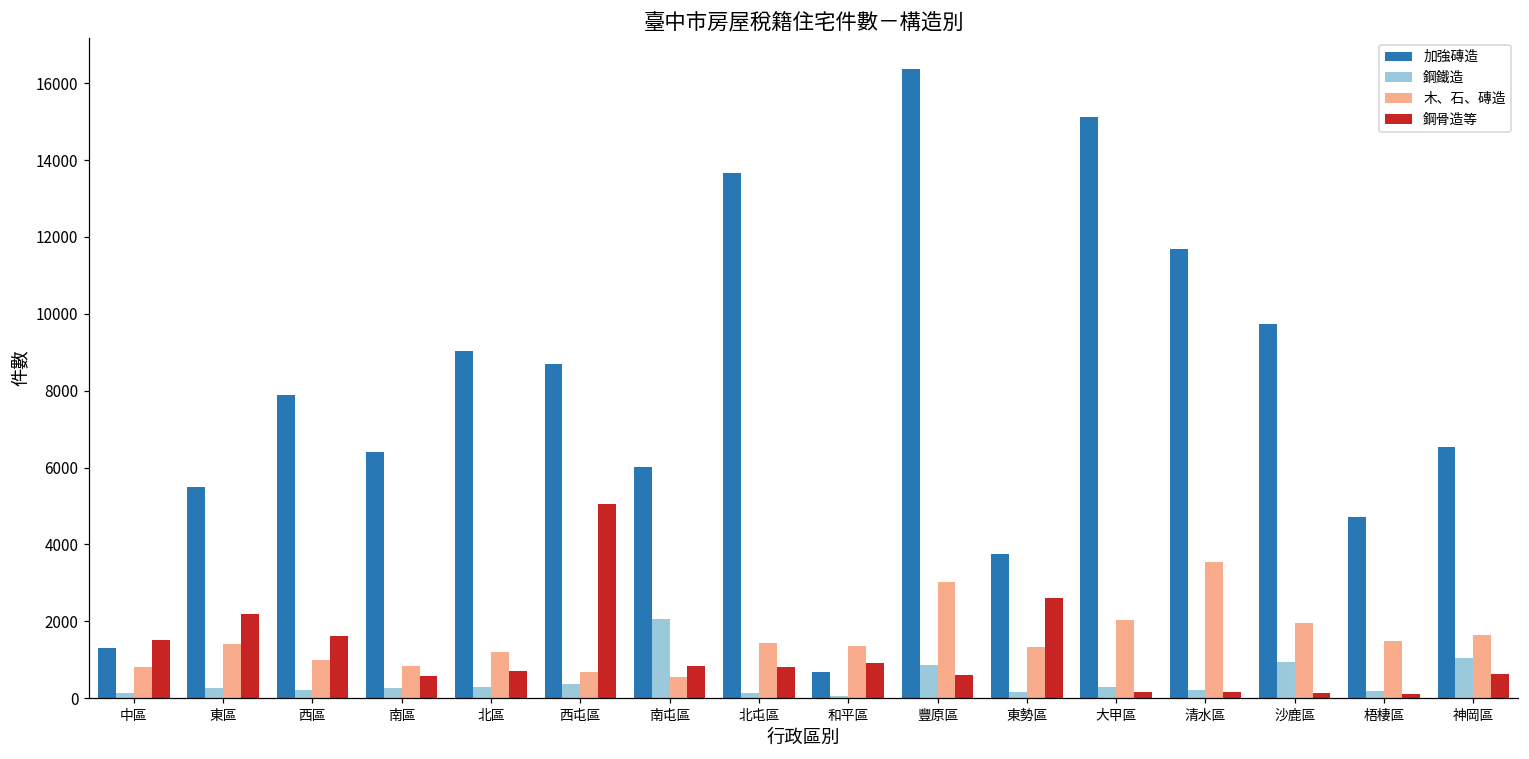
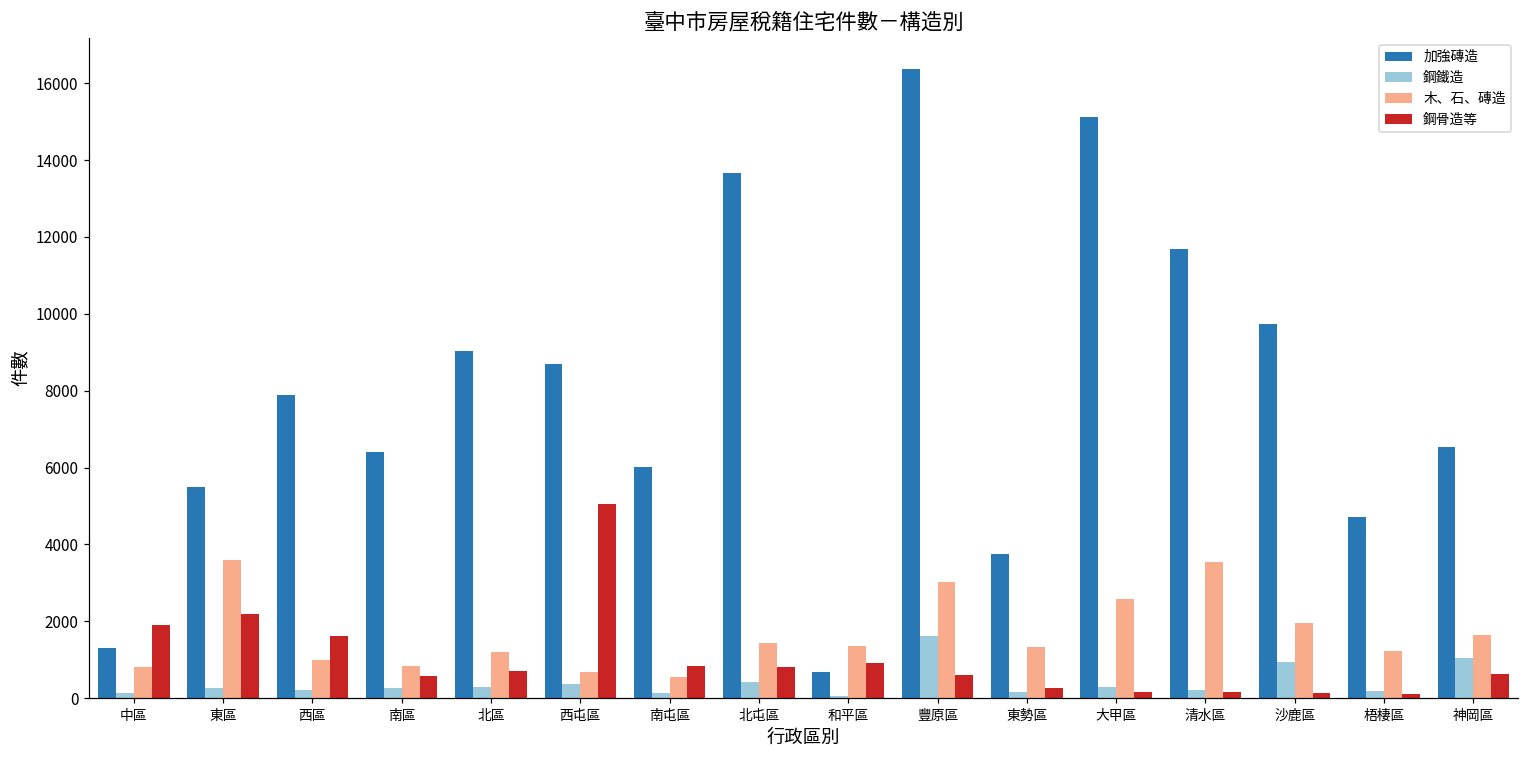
鋼骨造等, 中區: 1500 -> 1900
木、石、磚造, 東區: 1400 -> 3600
鋼鐵造, 南屯區: 2100 -> 100
鋼鐵造, 北屯區: 100 -> 400
鋼鐵造, 豐原區: 900 -> 1600
鋼骨造等, 東勢區: 2600 -> 300
木、石、磚造, 大甲區: 2000 -> 2600
木、石、磚造, 梧棲區: 1500 -> 1200
